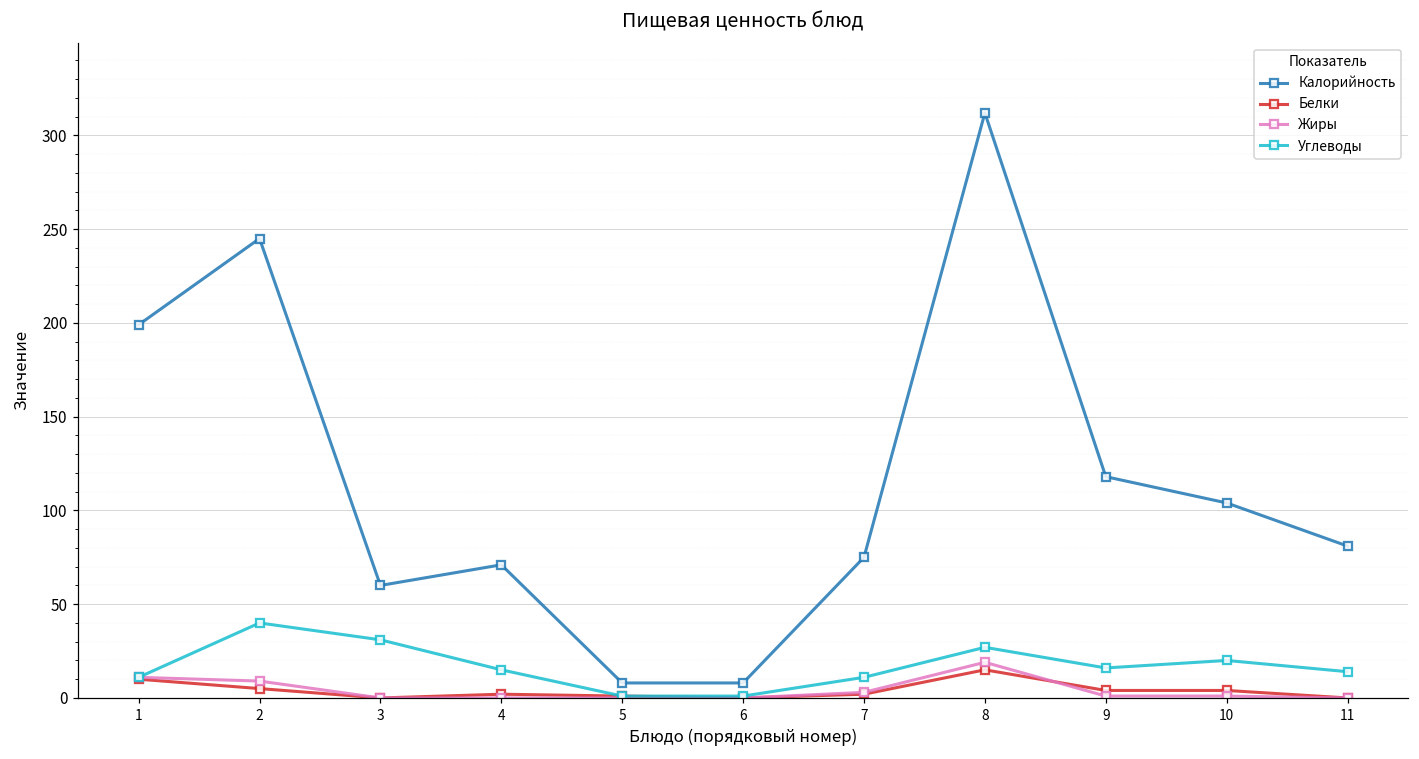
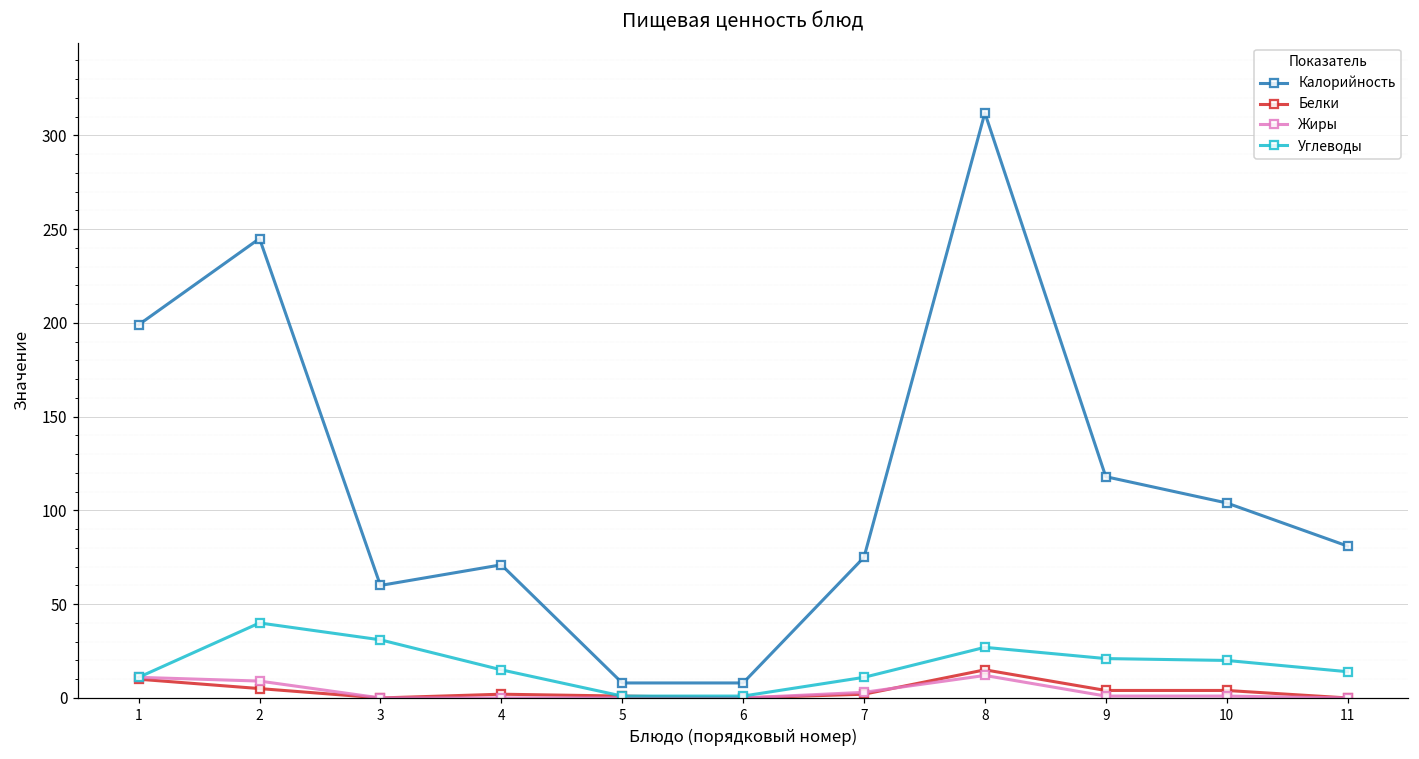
Жиры, 8: 19 -> 12
Углеводы, 9: 16 -> 21
